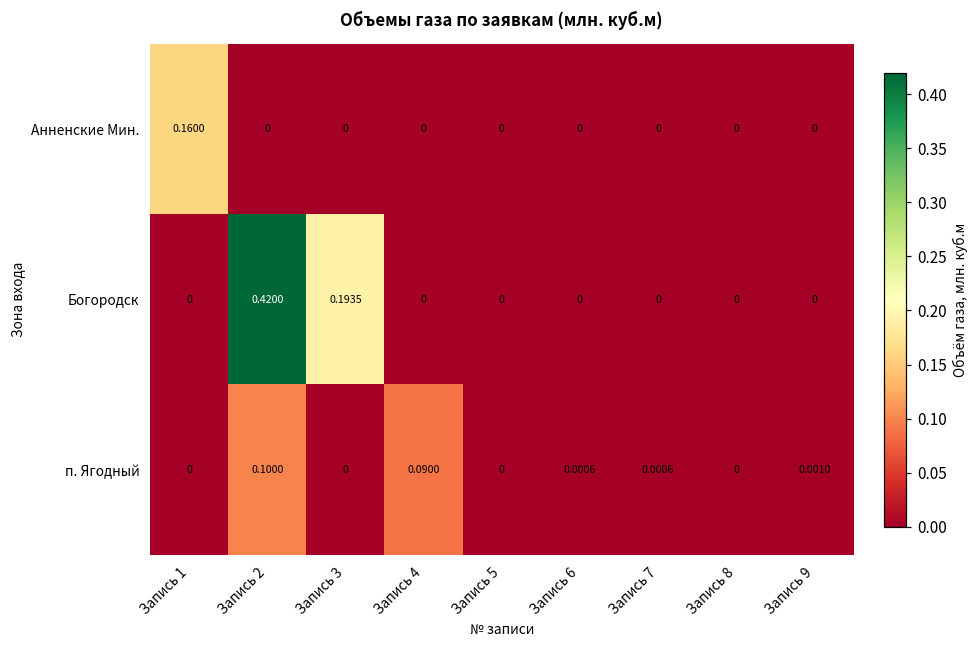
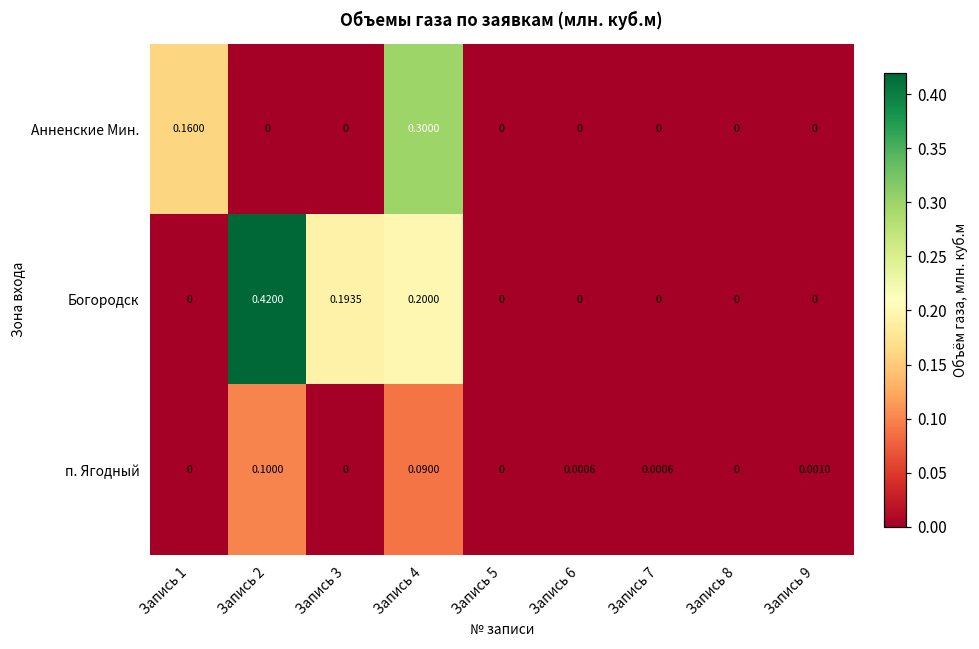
Анненские Мин., Запись 4: 0 -> 0.3000
Богородск, Запись 4: 0 -> 0.2000
